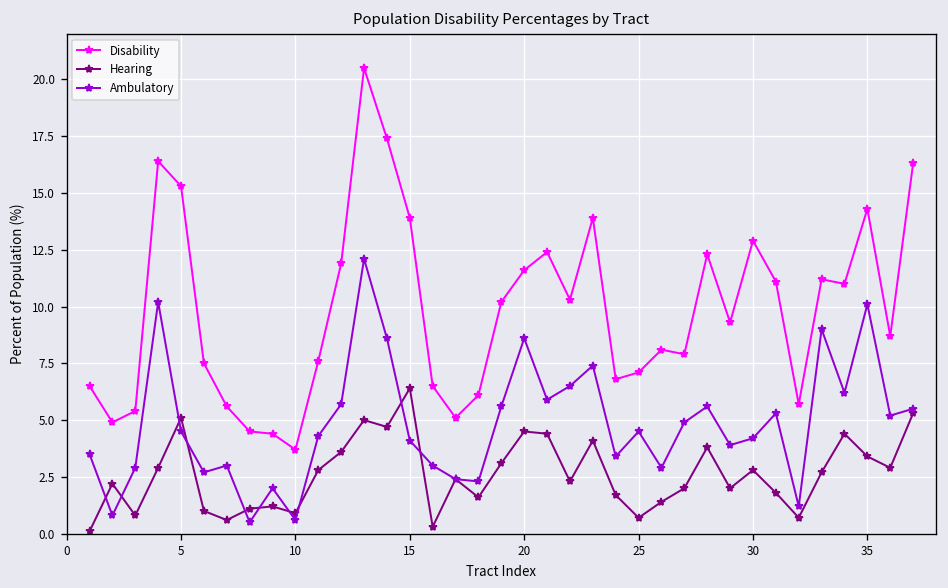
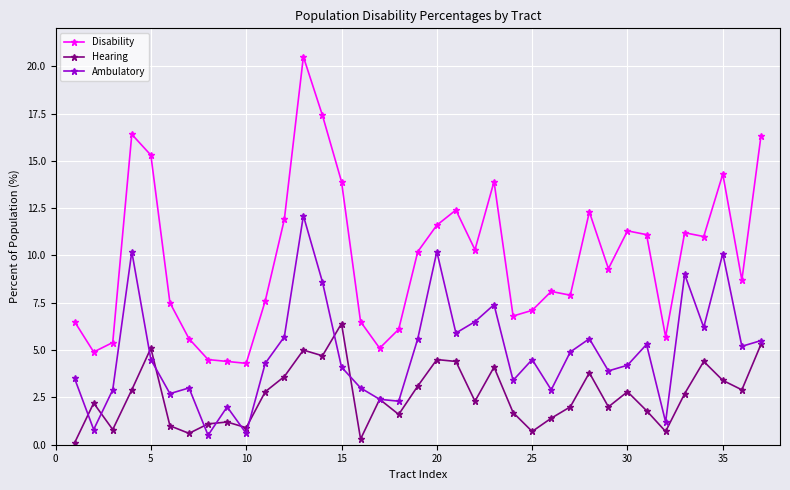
Disability, 10: 3.7 -> 4.3
Ambulatory, 20: 8.6 -> 10.2
Disability, 30: 12.9 -> 11.3
